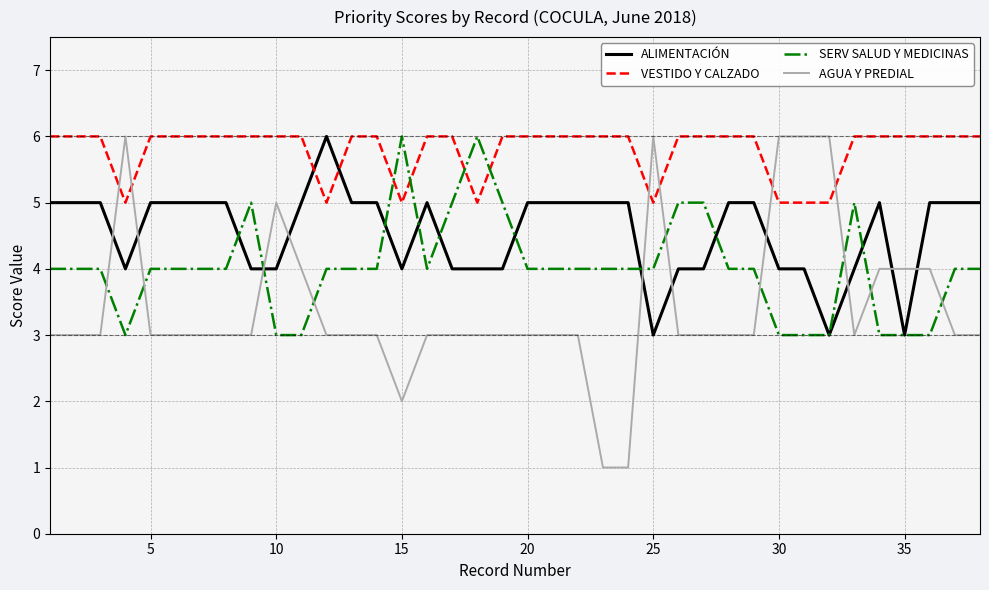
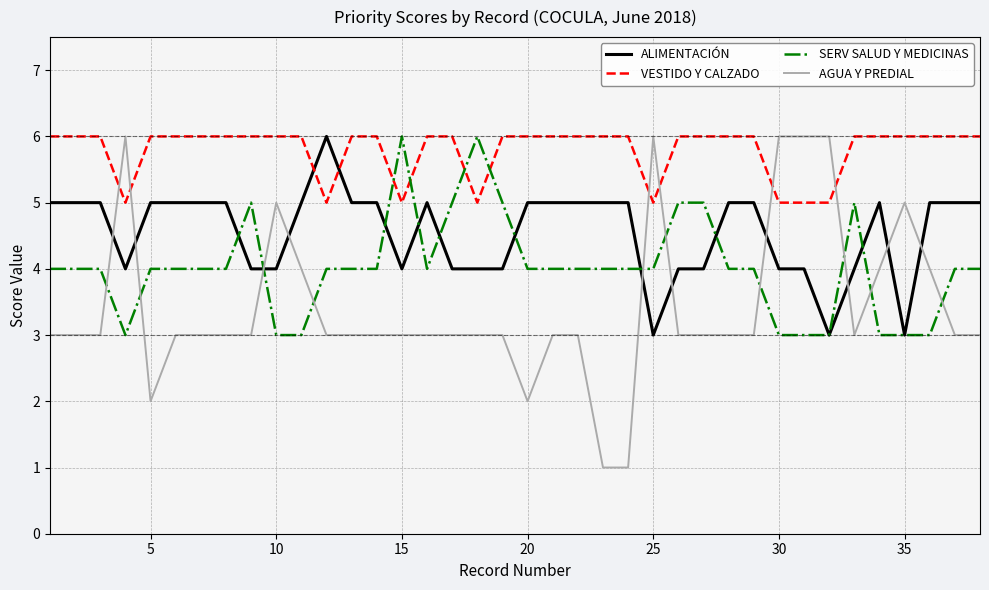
AGUA Y PREDIAL, 5: 3 -> 2
AGUA Y PREDIAL, 15: 2 -> 3
AGUA Y PREDIAL, 20: 3 -> 2
AGUA Y PREDIAL, 35: 4 -> 5
